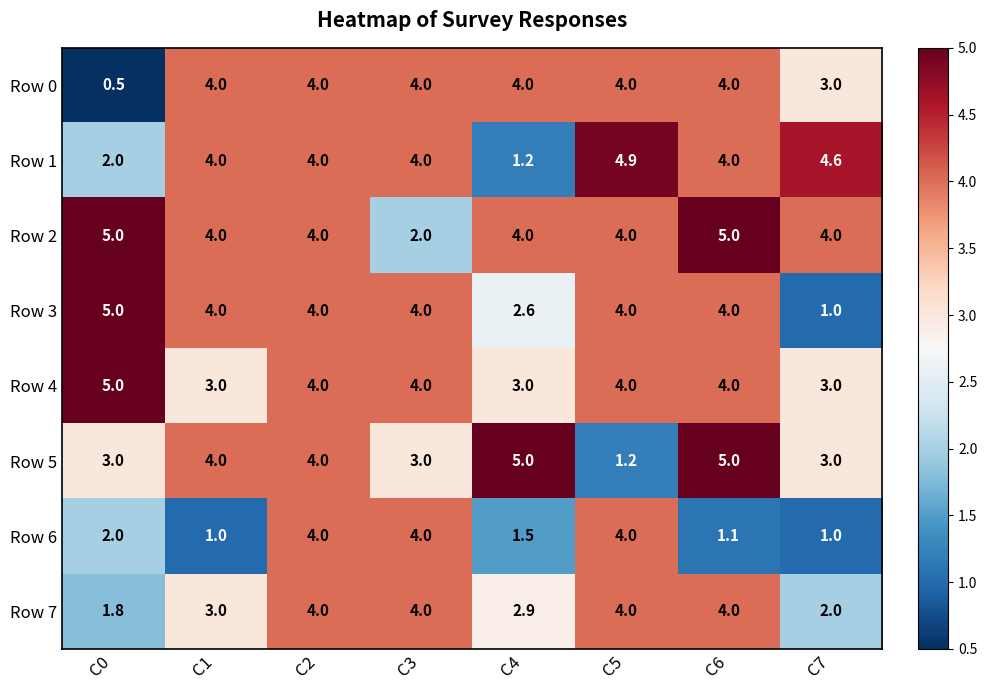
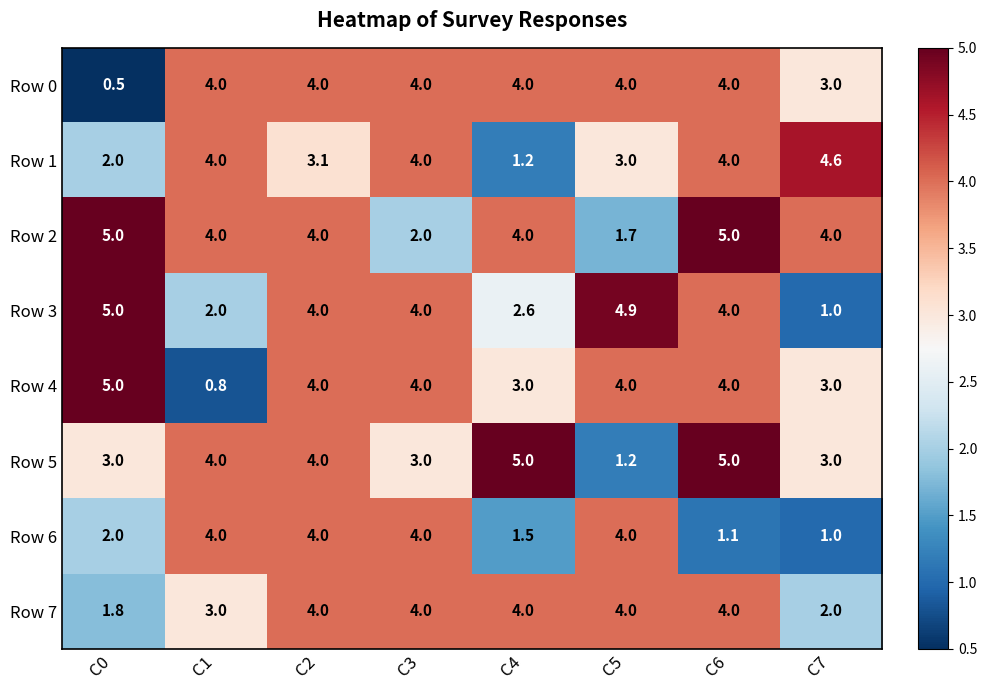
Row 1, C2: 4.0 -> 3.1
Row 1, C5: 4.9 -> 3.0
Row 2, C5: 4.0 -> 1.7
Row 3, C1: 4.0 -> 2.0
Row 3, C5: 4.0 -> 4.9
Row 4, C1: 3.0 -> 0.8
Row 6, C1: 1.0 -> 4.0
Row 7, C4: 2.9 -> 4.0
